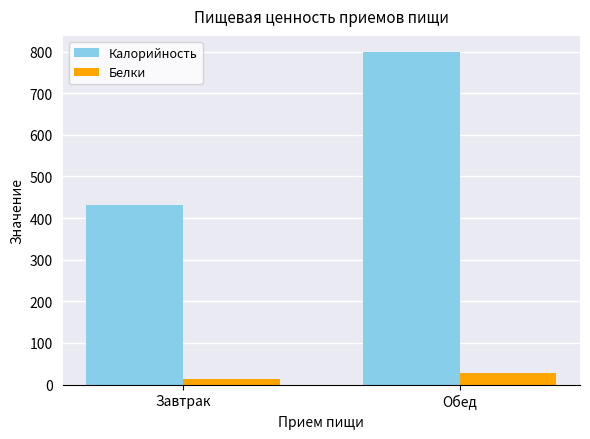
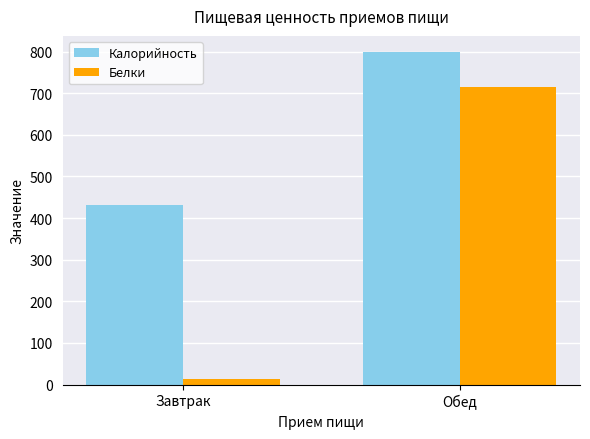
Белки, Обед: 30 -> 710
